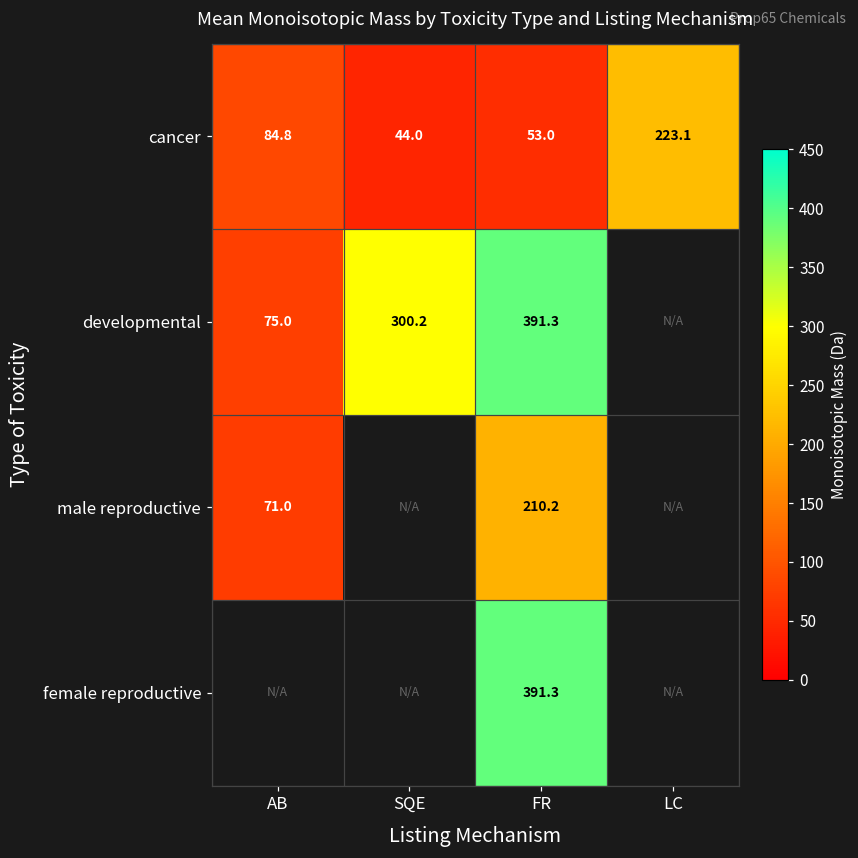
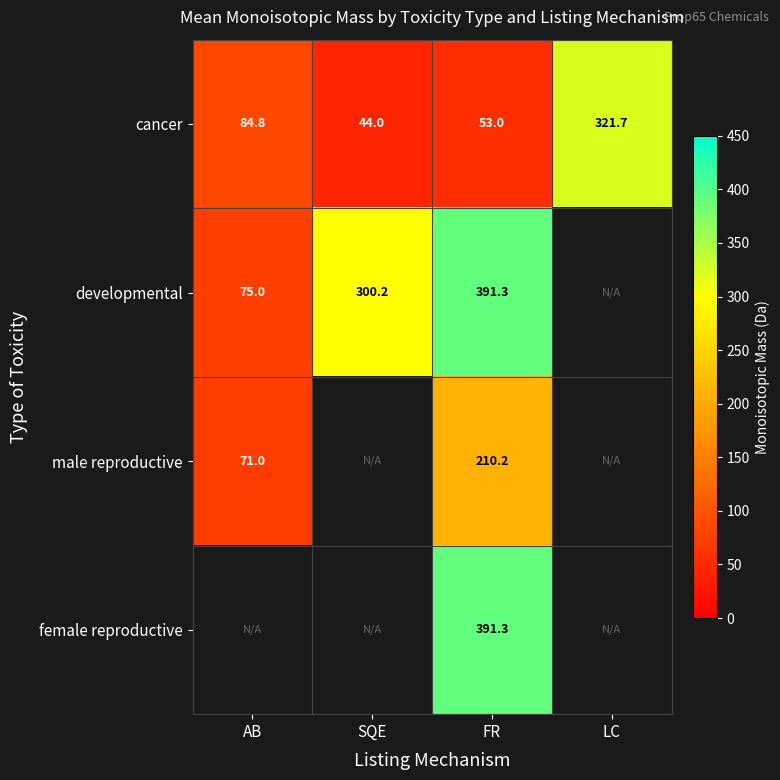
cancer, LC: 223.1 -> 321.7
